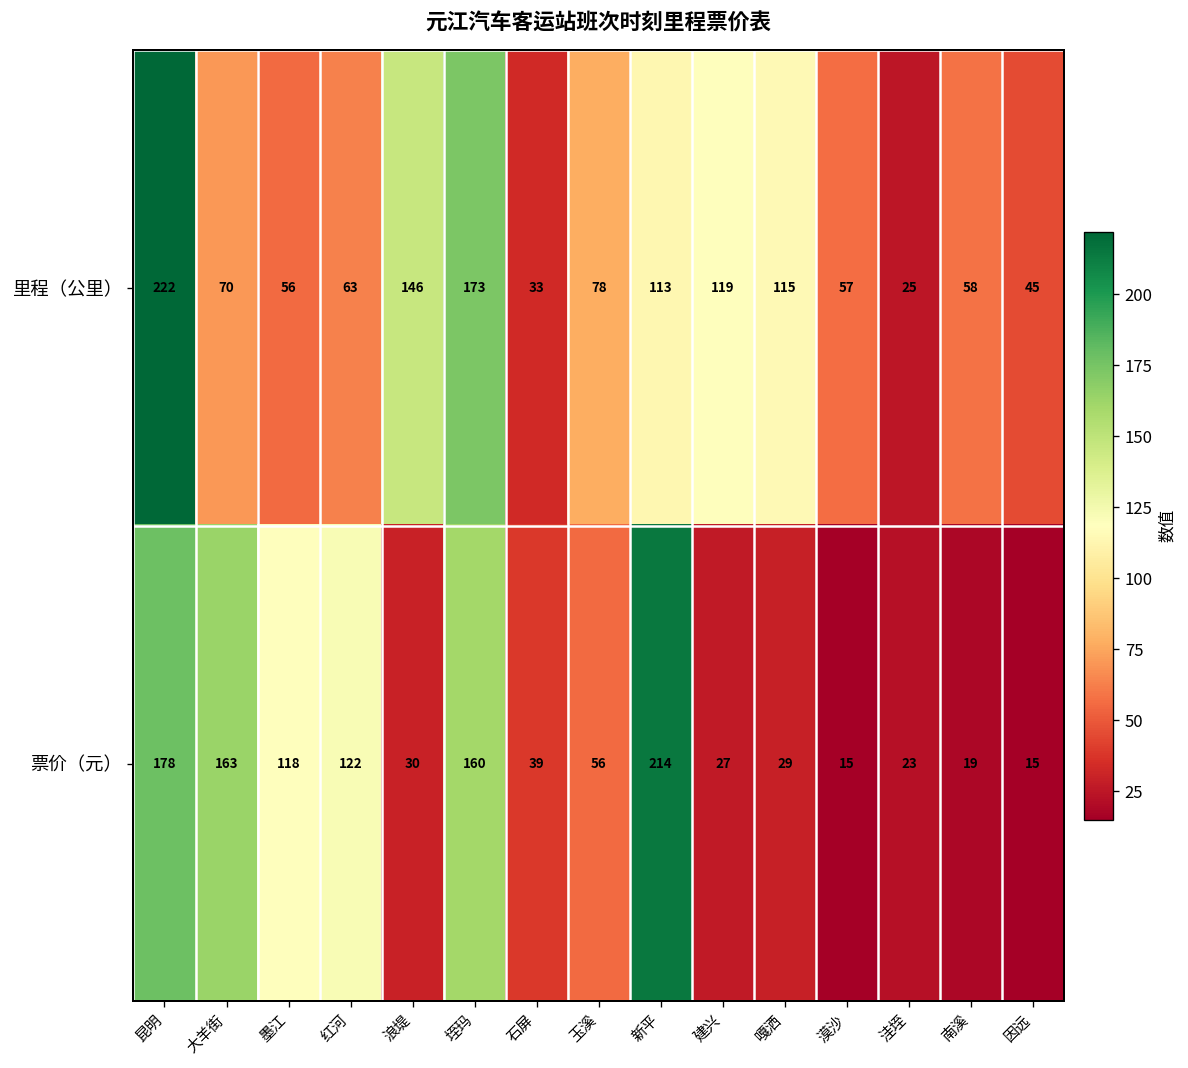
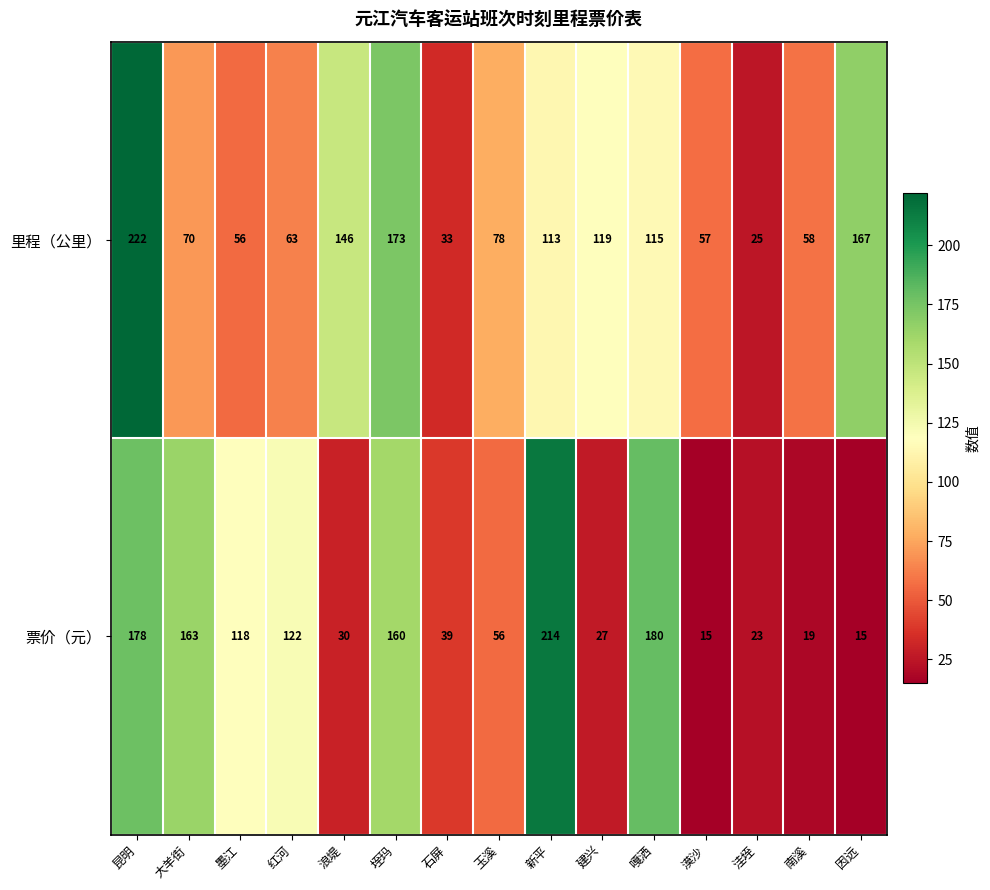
里程（公里）, 因远: 45 -> 167
票价（元）, 嘎洒: 29 -> 180
